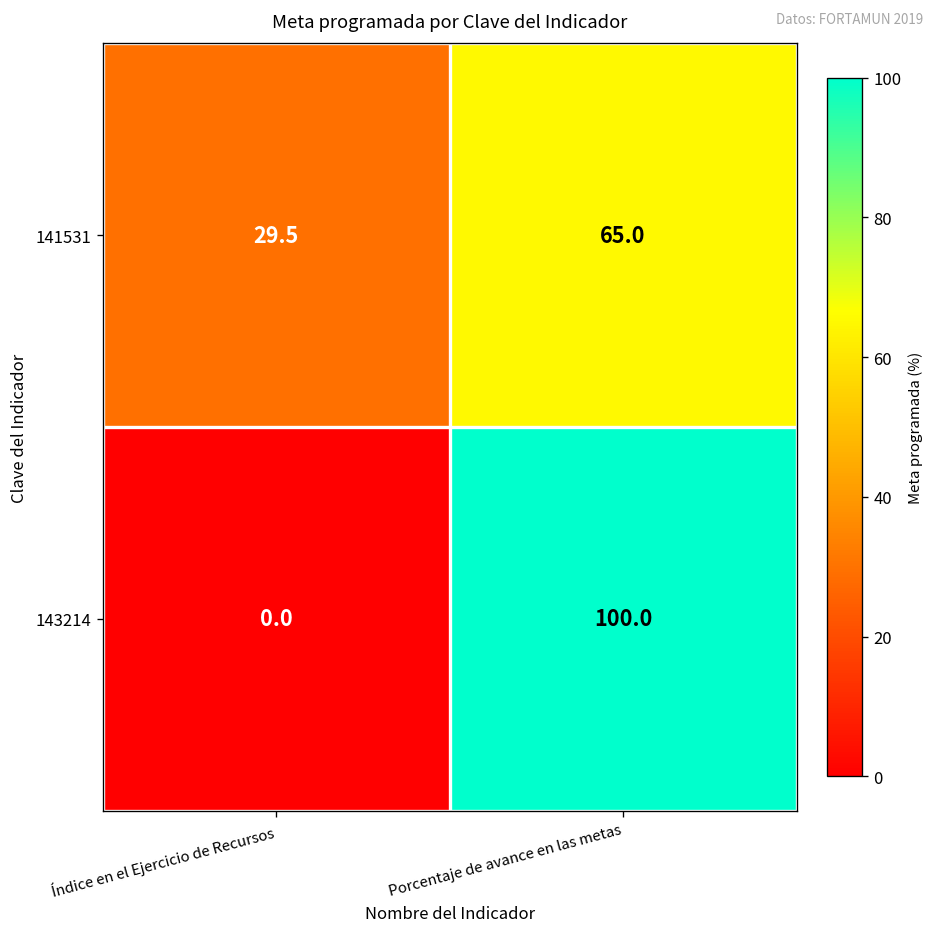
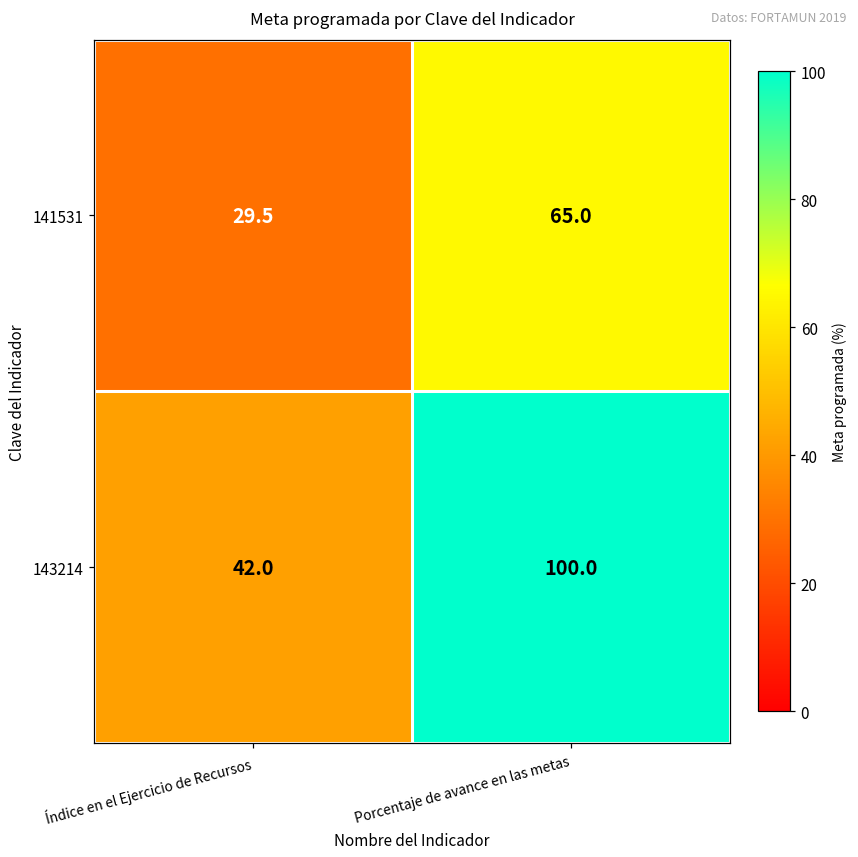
143214, Índice en el Ejercicio de Recursos: 0.0 -> 42.0
